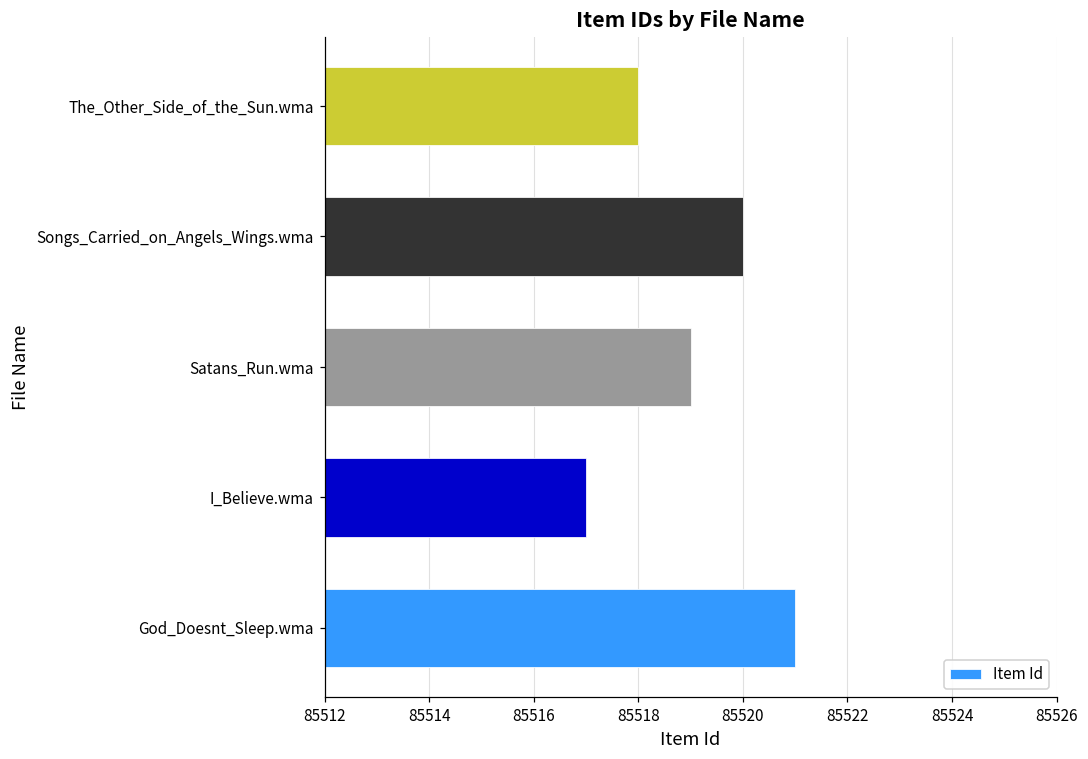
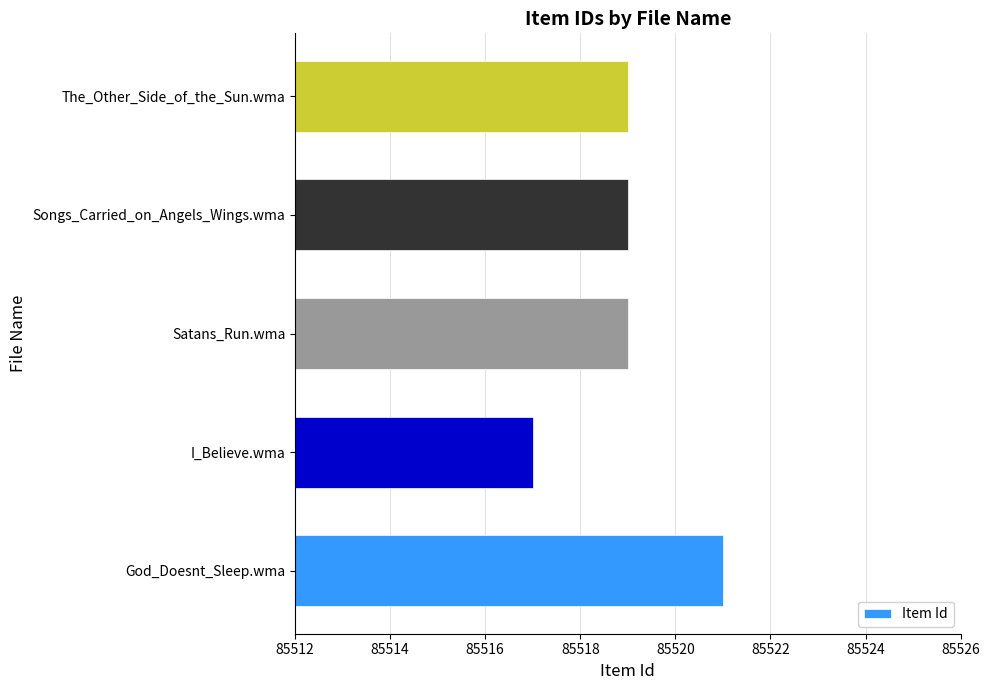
The_Other_Side_of_the_Sun.wma: 85518 -> 85519
Songs_Carried_on_Angels_Wings.wma: 85520 -> 85519
